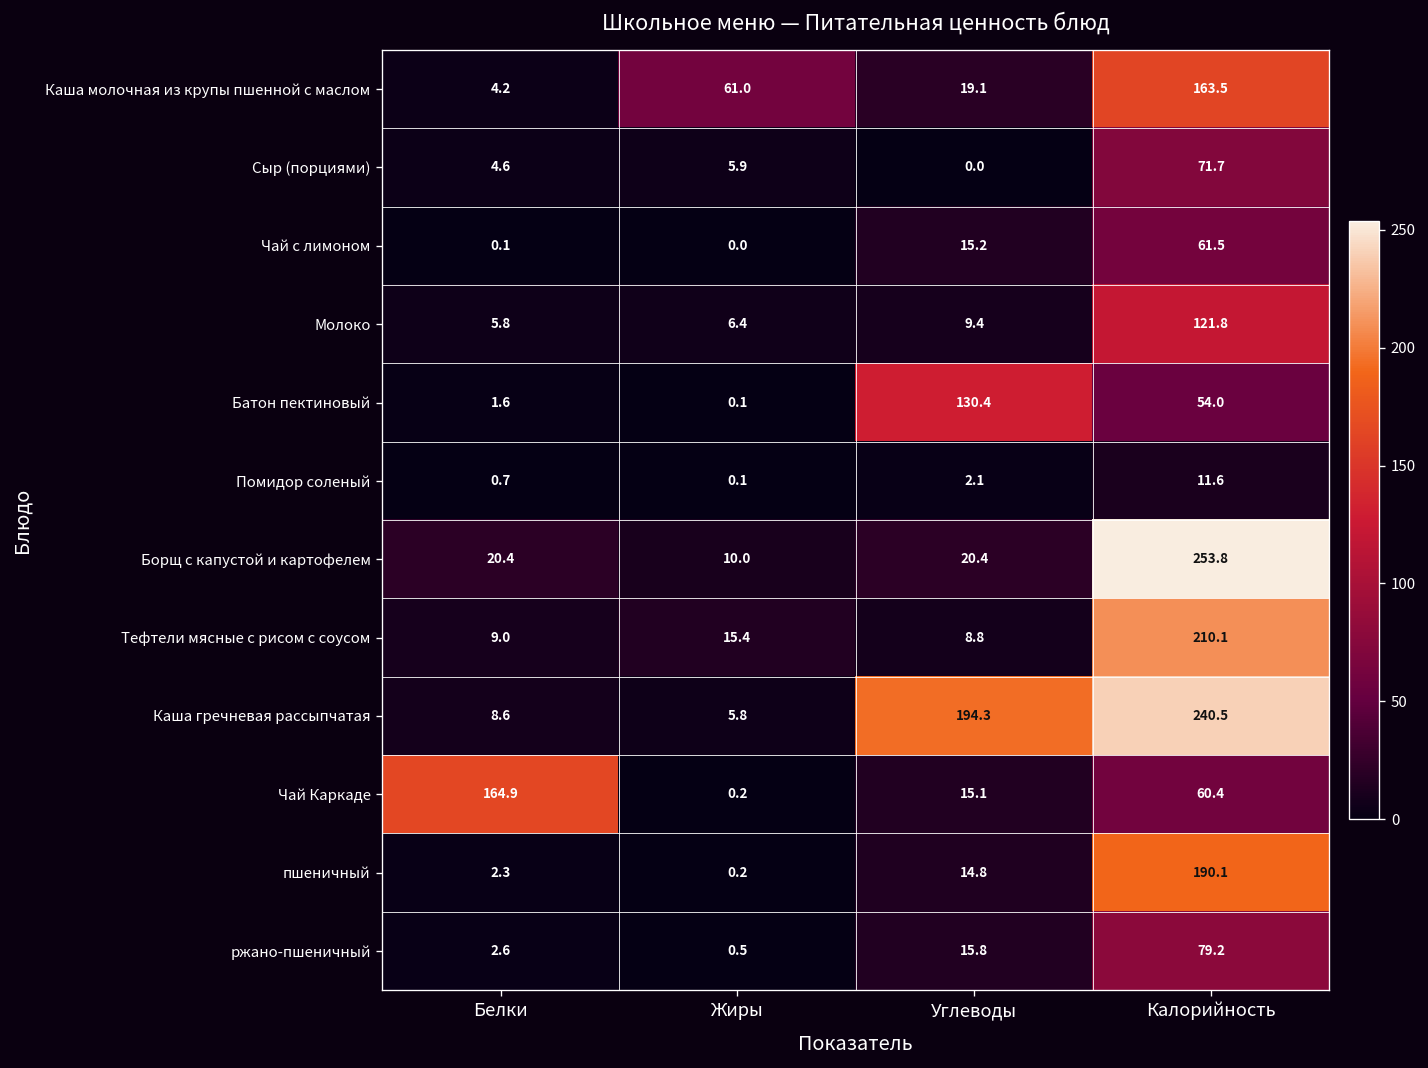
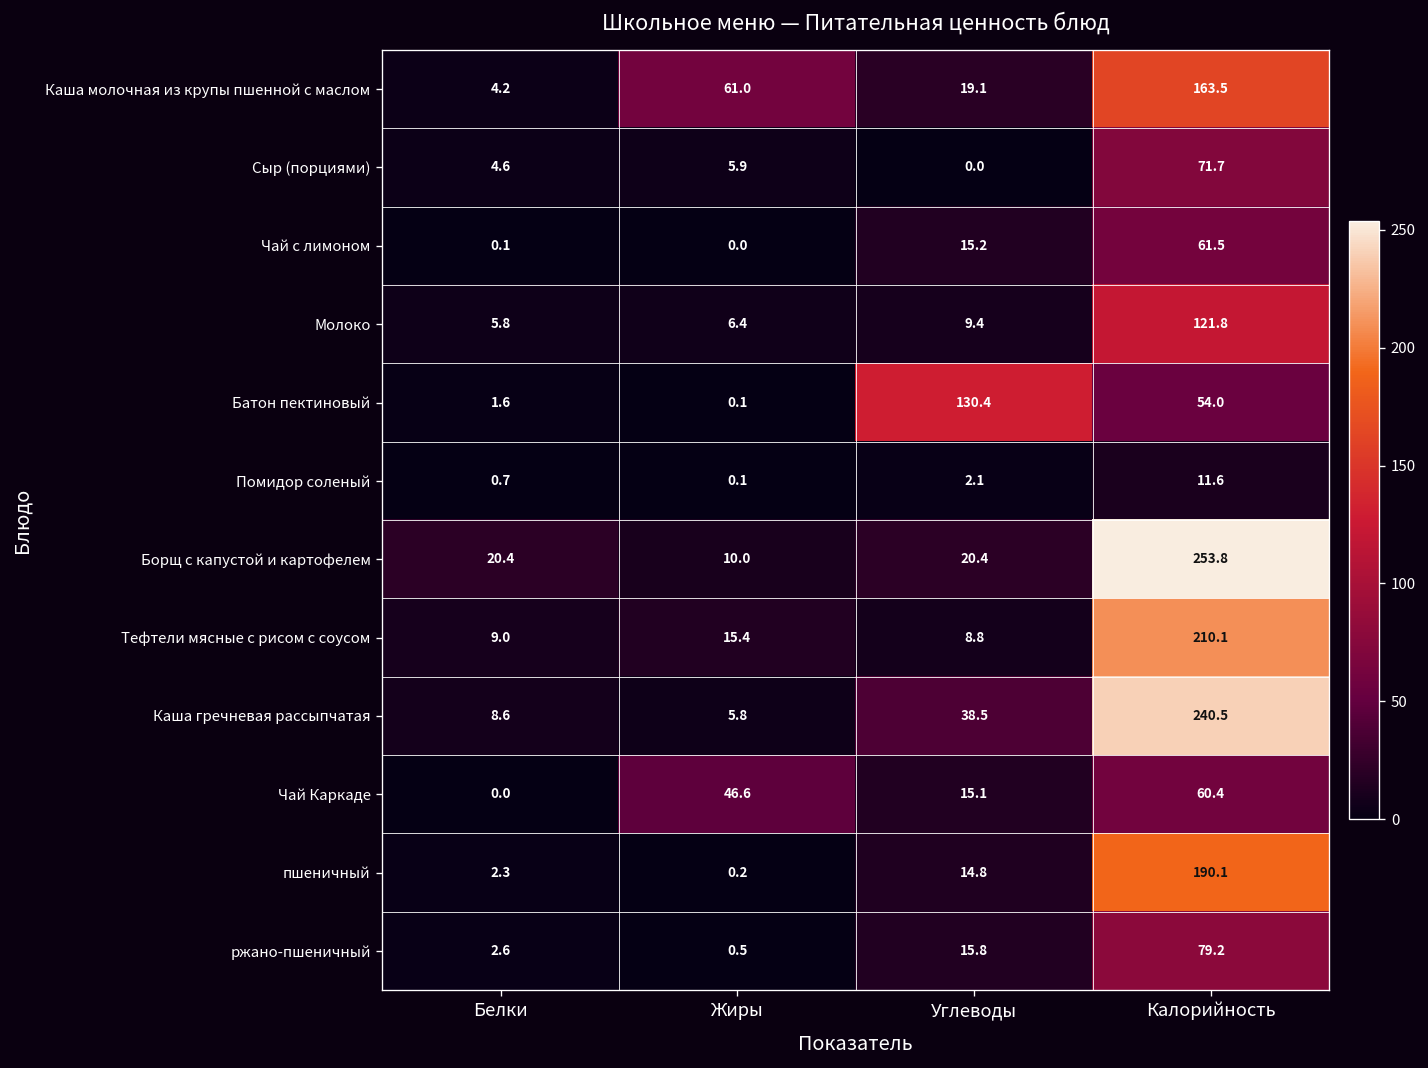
Каша гречневая рассыпчатая, Углеводы: 194.3 -> 38.5
Чай Каркаде, Белки: 164.9 -> 0.0
Чай Каркаде, Жиры: 0.2 -> 46.6
